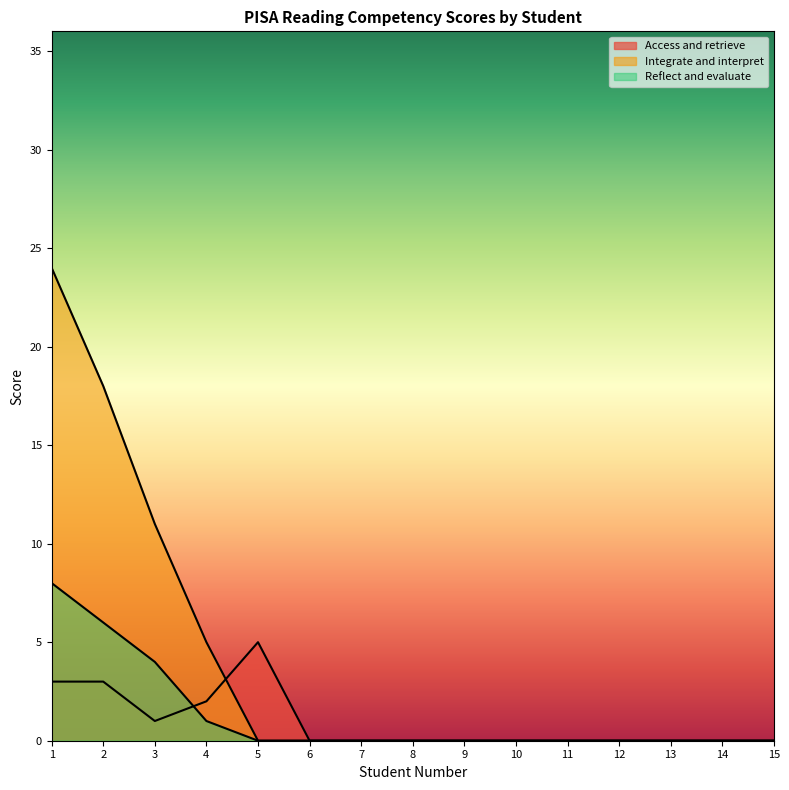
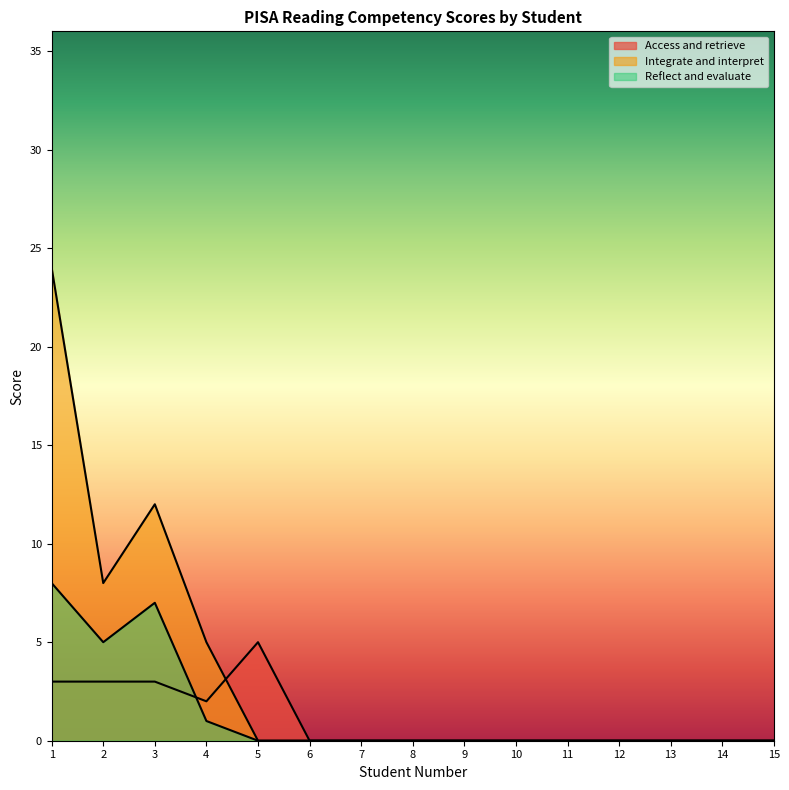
Integrate and interpret, 2: 18 -> 8
Reflect and evaluate, 2: 6 -> 5
Access and retrieve, 3: 1 -> 3
Integrate and interpret, 3: 11 -> 12
Reflect and evaluate, 3: 4 -> 7
